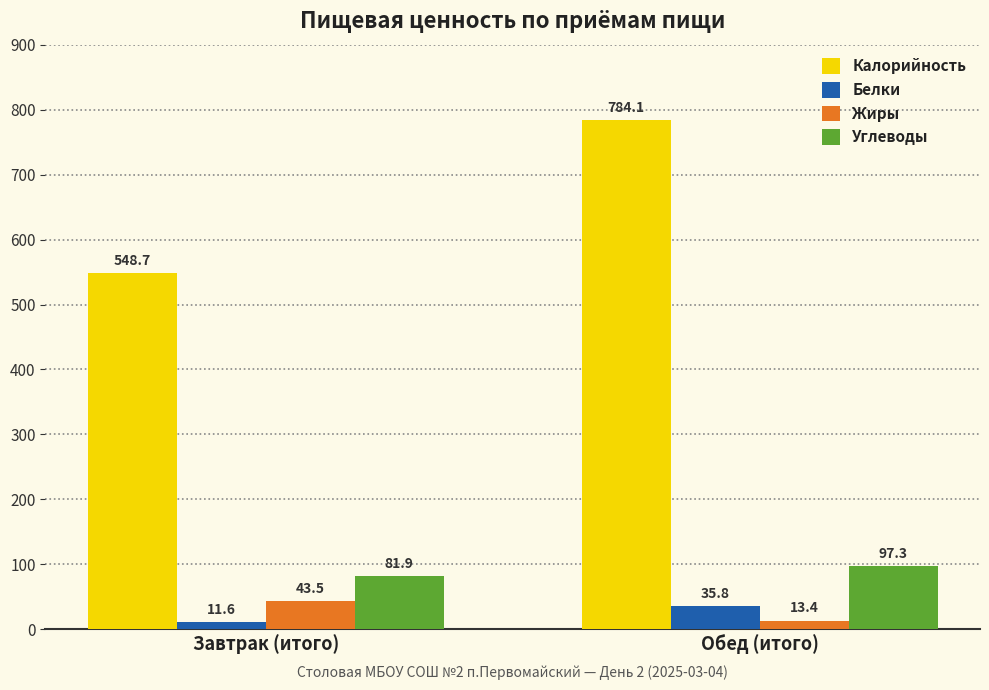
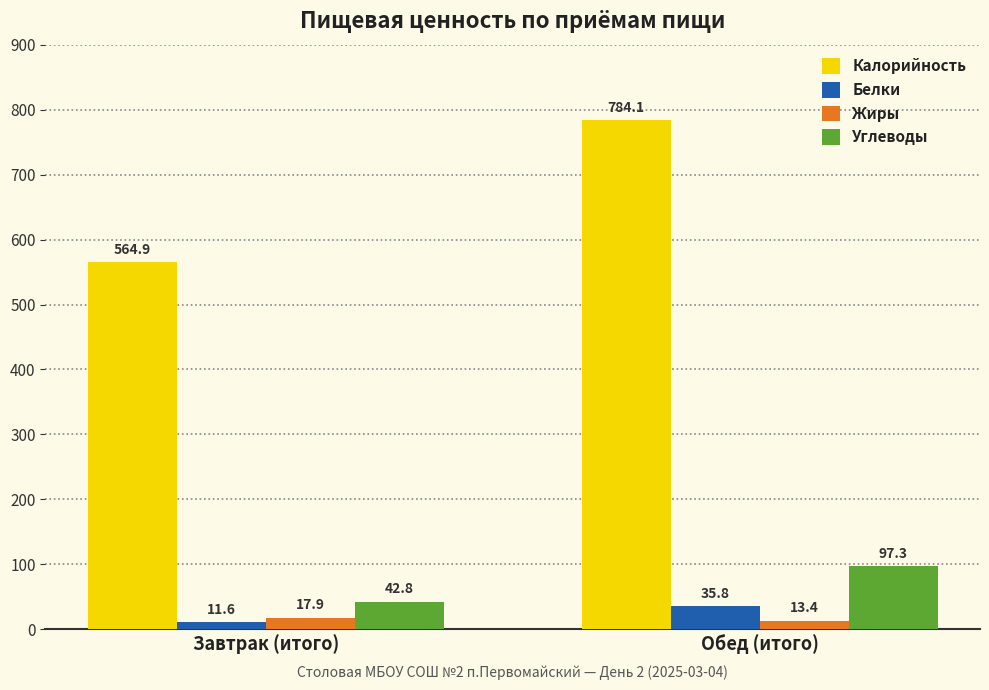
Калорийность, Завтрак (итого): 548.7 -> 564.9
Жиры, Завтрак (итого): 43.5 -> 17.9
Углеводы, Завтрак (итого): 81.9 -> 42.8
